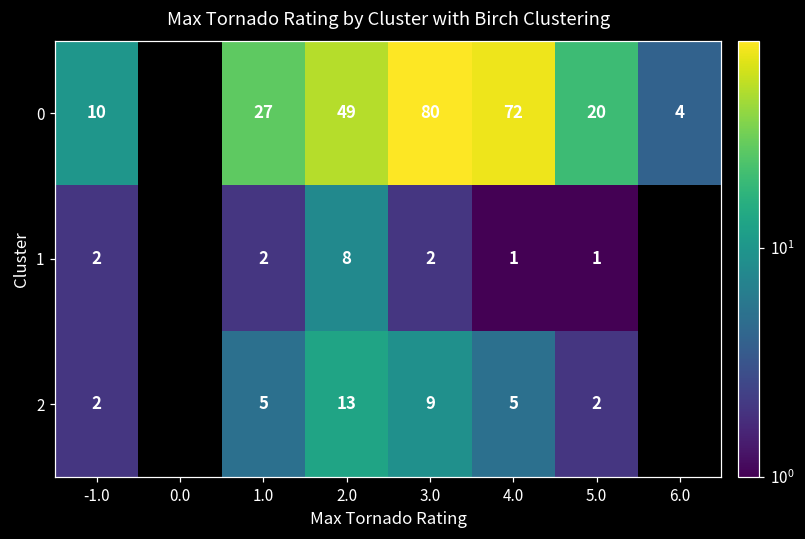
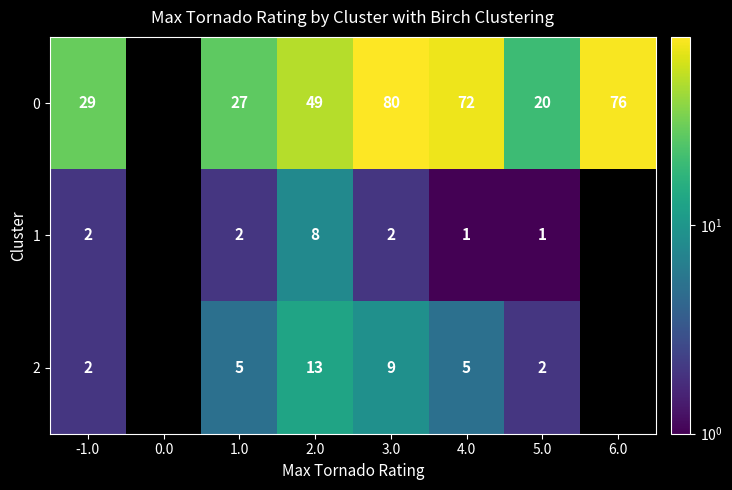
0, -1.0: 10 -> 29
0, 6.0: 4 -> 76
